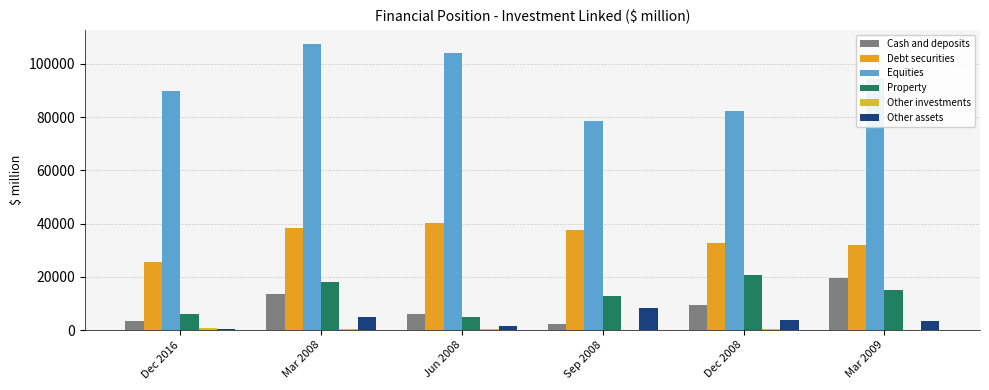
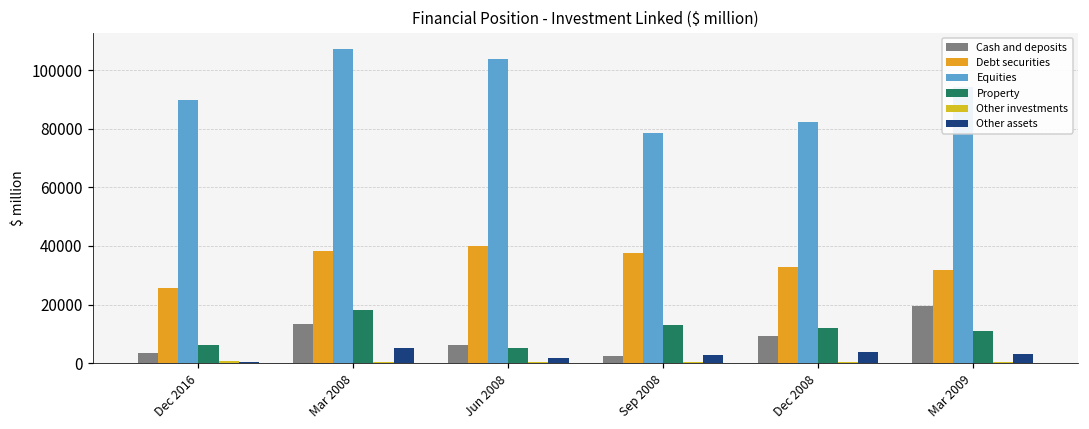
Other assets, Sep 2008: 8000 -> 3000
Property, Dec 2008: 21000 -> 12000
Property, Mar 2009: 15000 -> 11000
